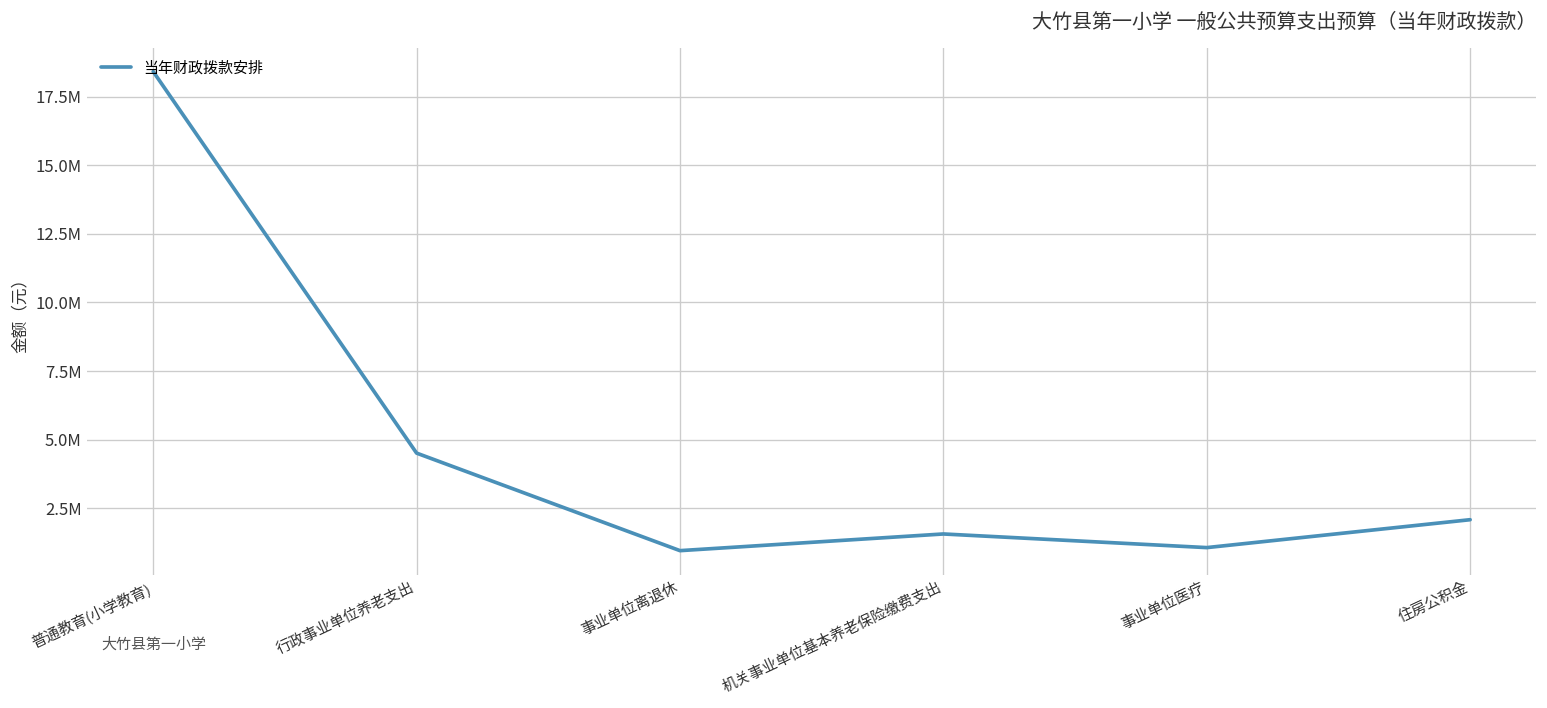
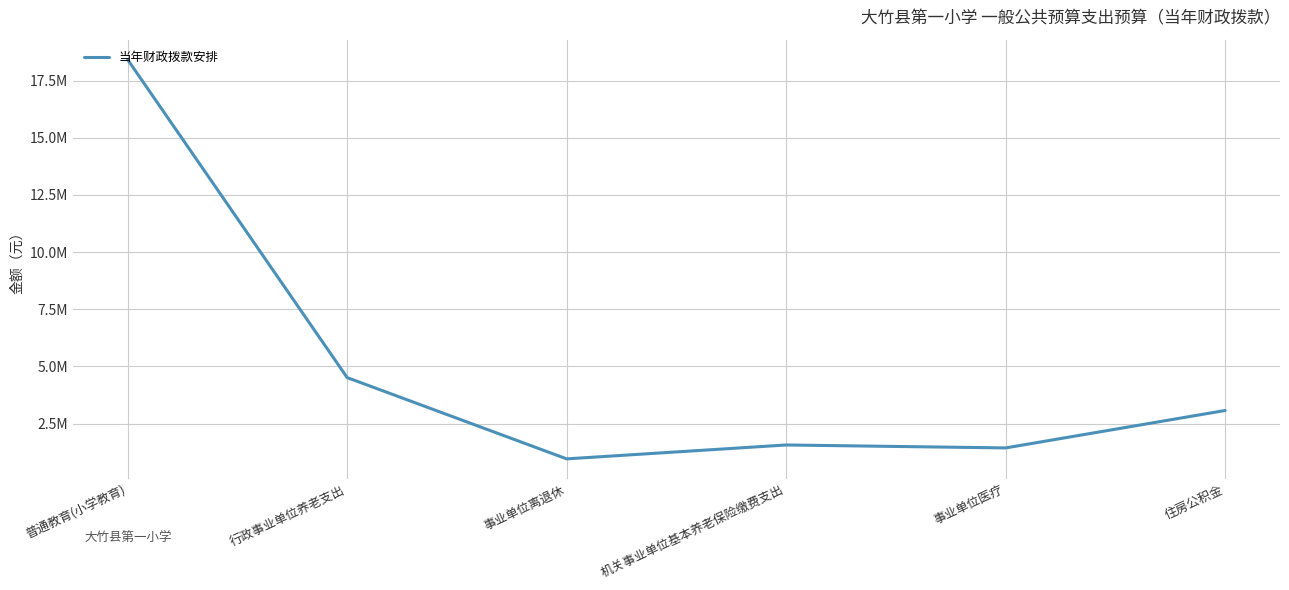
事业单位医疗: 1100000 -> 1400000
住房公积金: 2100000 -> 3100000
